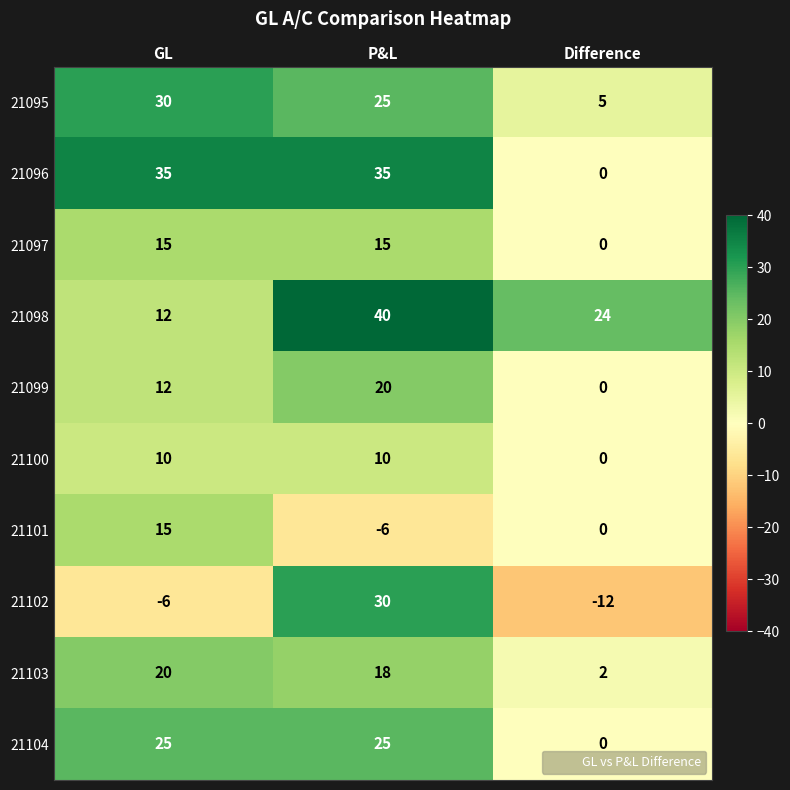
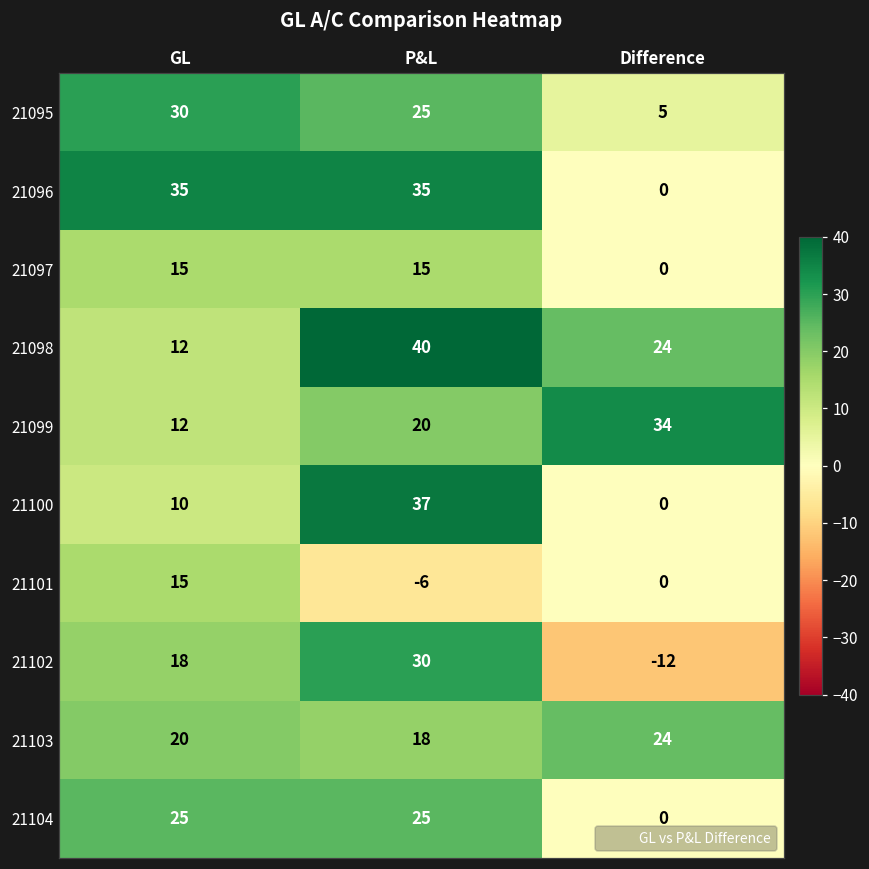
21099, Difference: 0 -> 34
21100, P&L: 10 -> 37
21102, GL: -6 -> 18
21103, Difference: 2 -> 24
